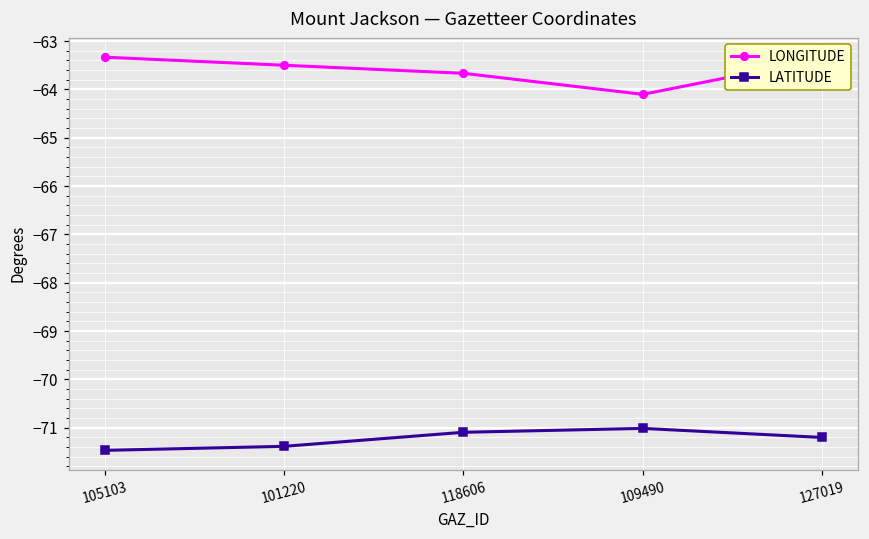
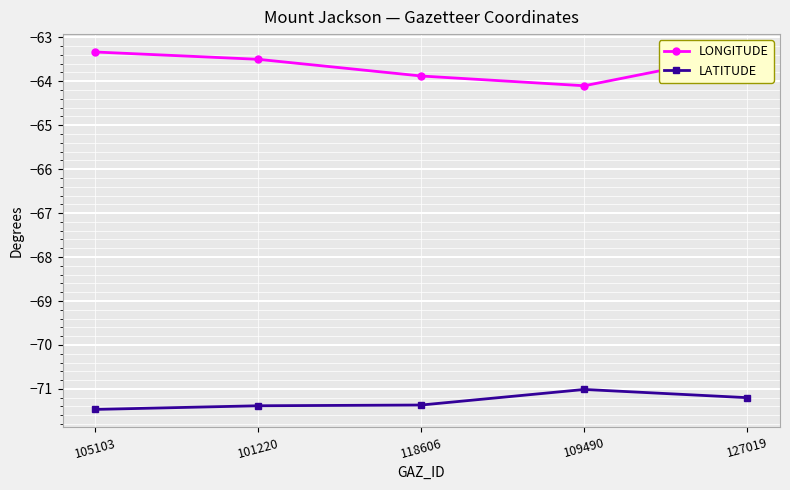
LONGITUDE, 118606: -63.7 -> -63.9
LATITUDE, 118606: -71.1 -> -71.4
